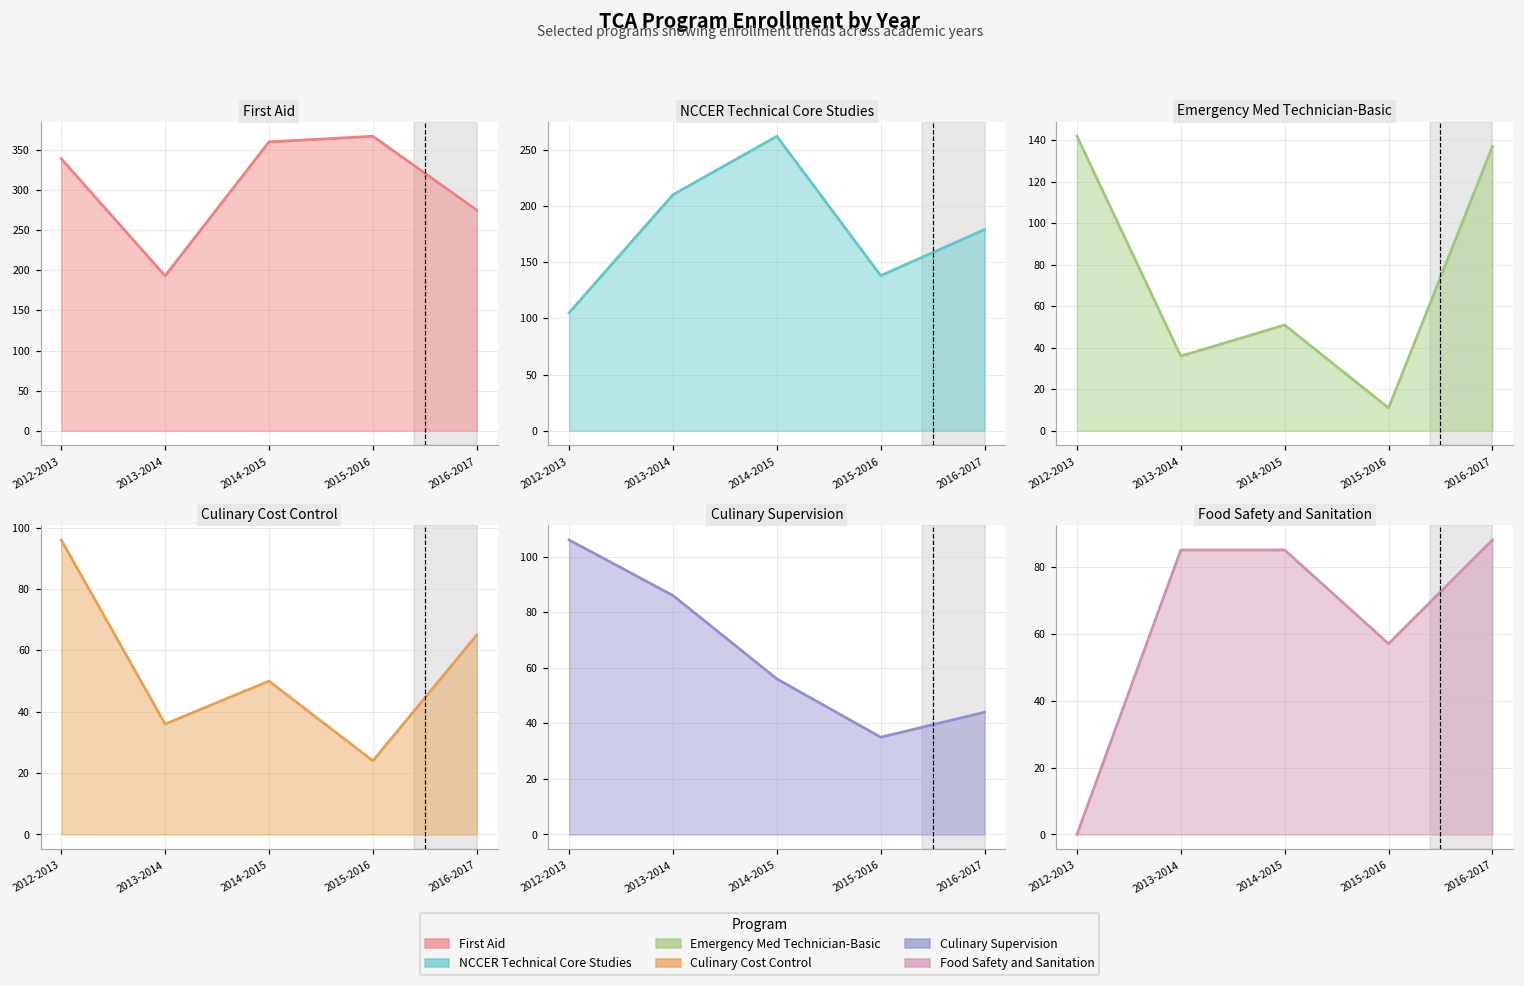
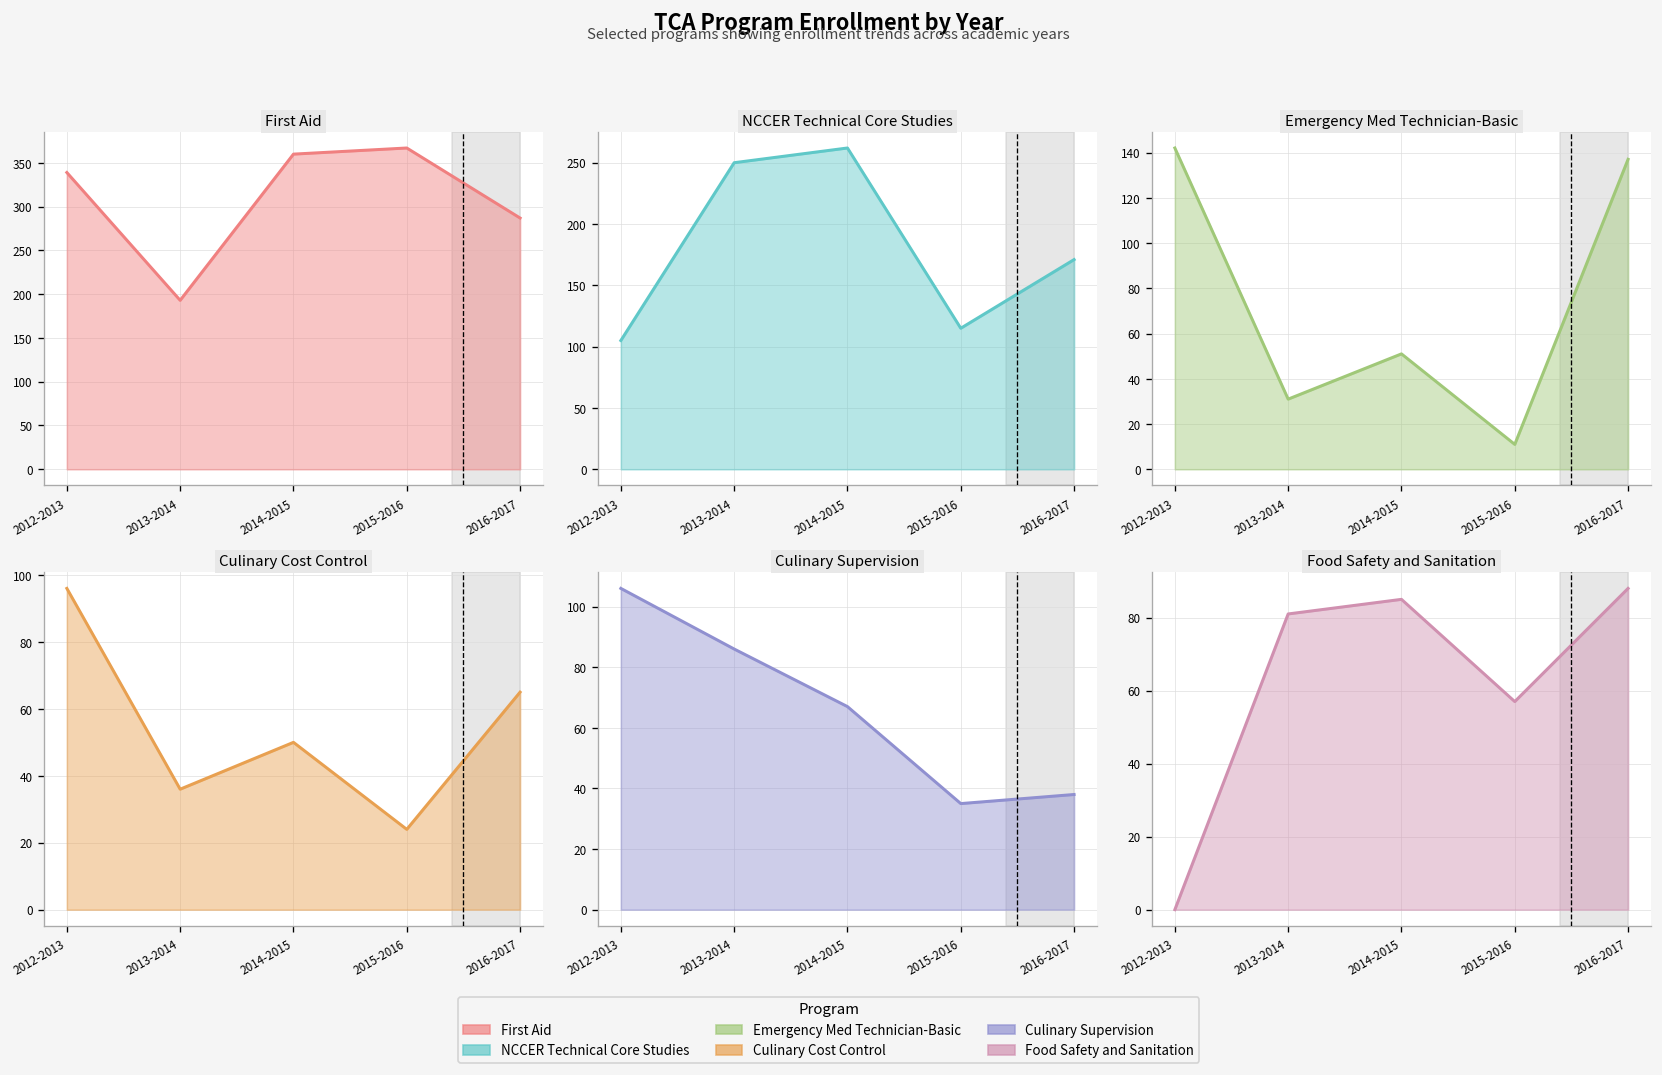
First Aid, 2016-2017: 280 -> 290
NCCER Technical Core Studies, 2013-2014: 210 -> 250
NCCER Technical Core Studies, 2015-2016: 138 -> 115
NCCER Technical Core Studies, 2016-2017: 179 -> 171
Emergency Med Technician-Basic, 2013-2014: 36 -> 31
Culinary Supervision, 2014-2015: 56 -> 67
Culinary Supervision, 2016-2017: 44 -> 38
Food Safety and Sanitation, 2013-2014: 85 -> 81
